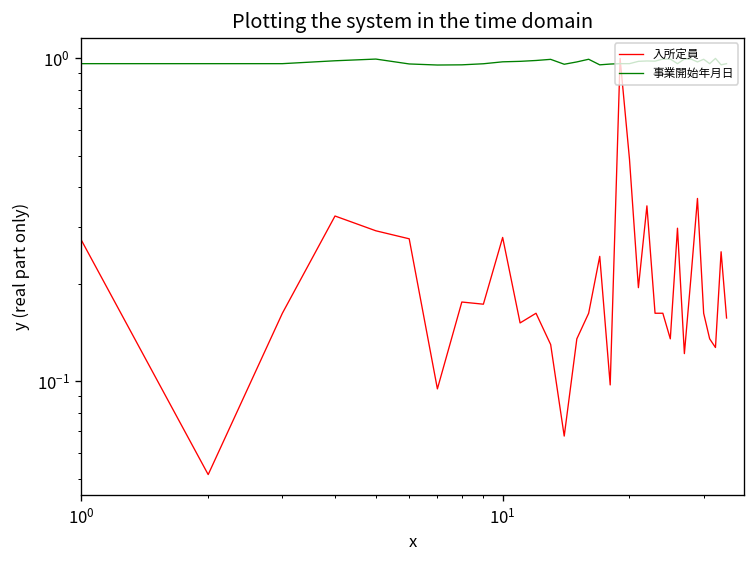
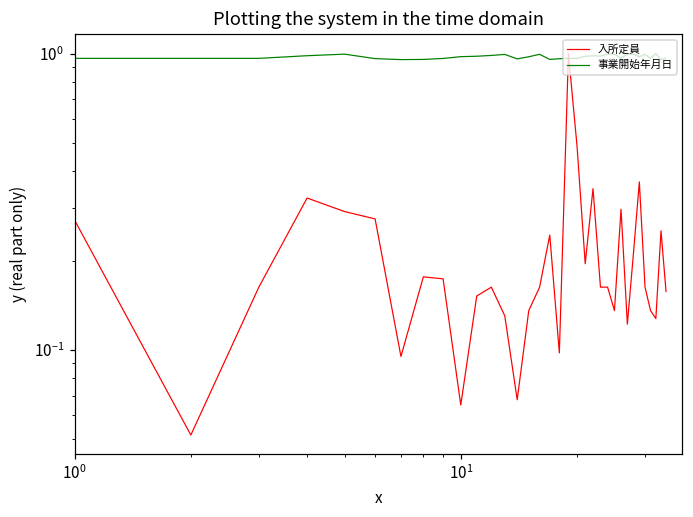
入所定員, 10^1: 0.28 -> 0.065
